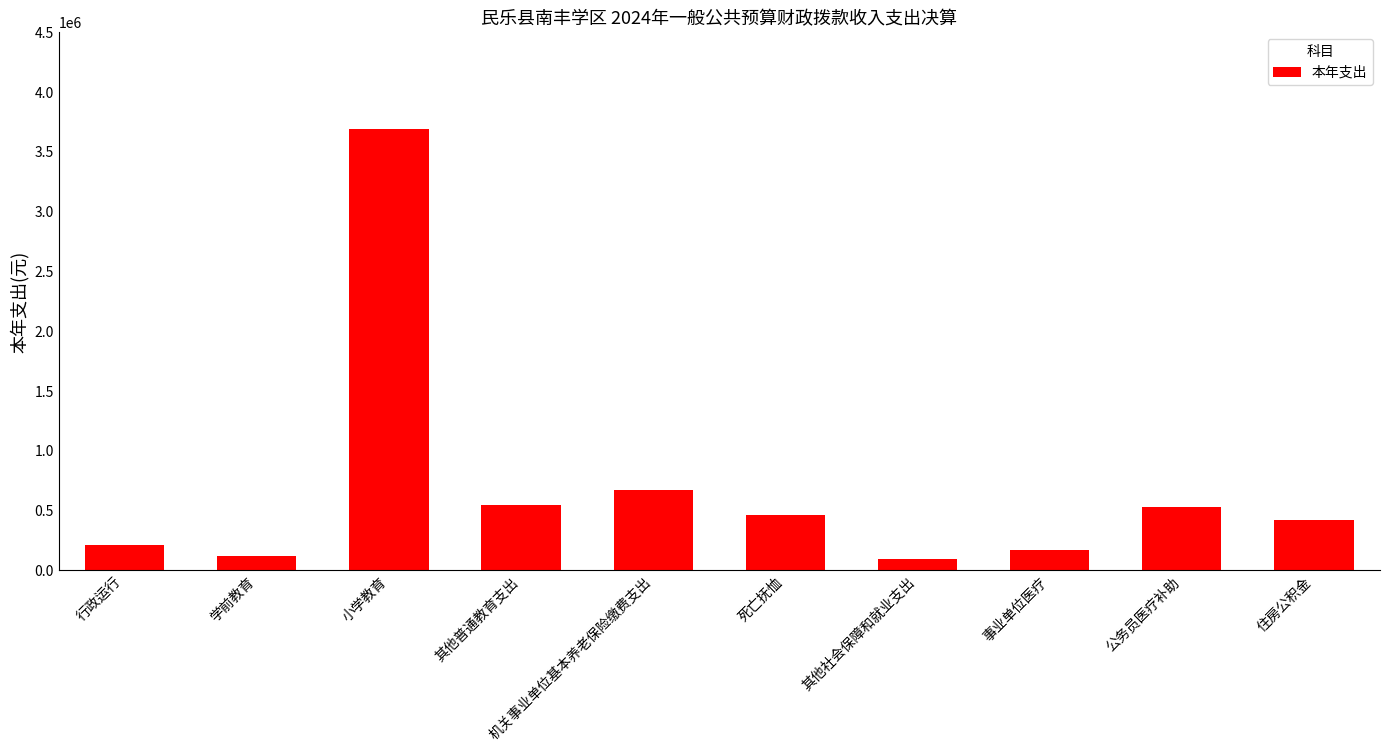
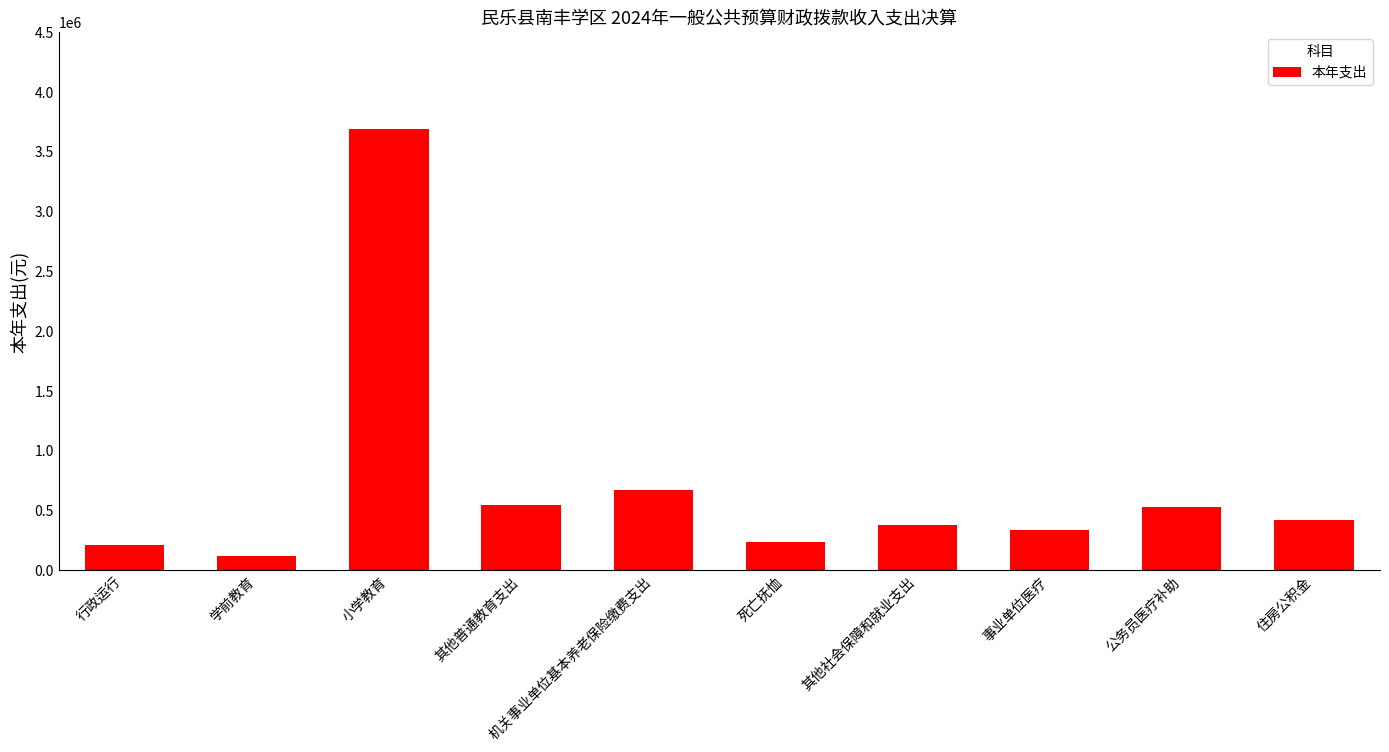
死亡抚恤: 460000 -> 240000
其他社会保障和就业支出: 90000 -> 380000
事业单位医疗: 170000 -> 330000
